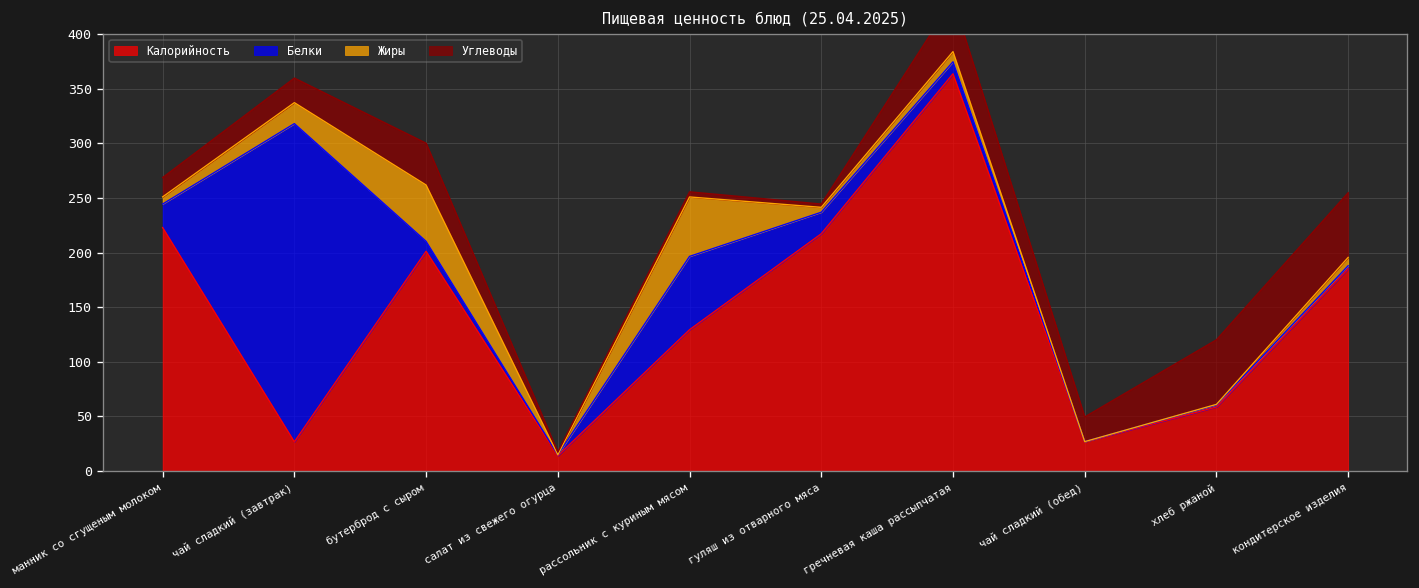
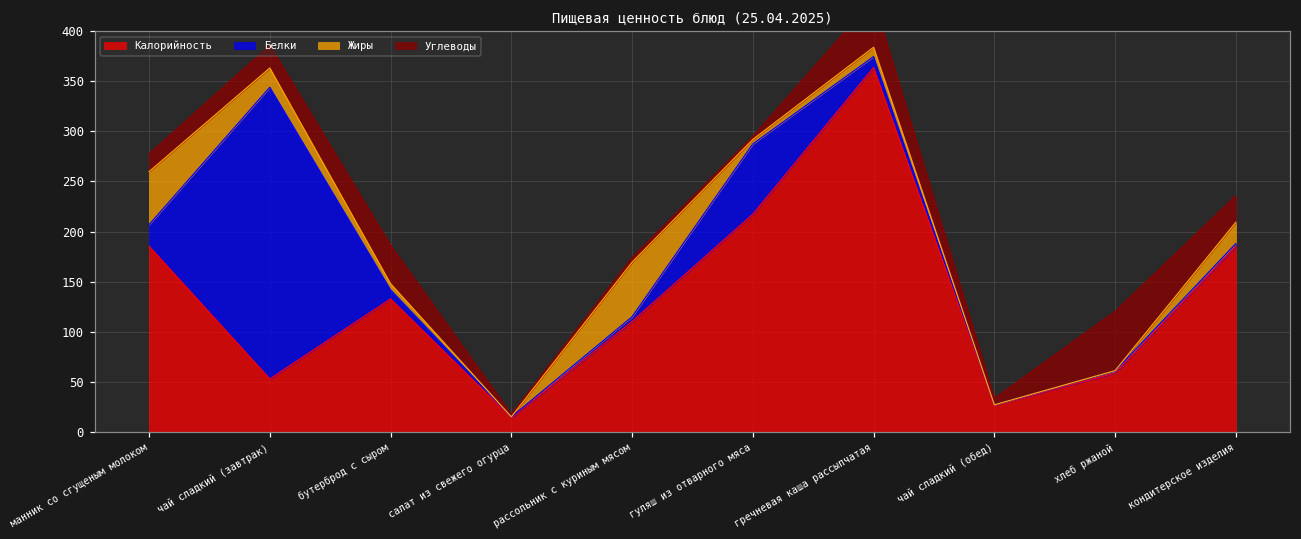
Калорийность, манник со сгущеным молоком: 220 -> 190
Жиры, манник со сгущеным молоком: 10 -> 50
Калорийность, чай сладкий (завтрак): 30 -> 50
Калорийность, бутерброд с сыром: 200 -> 130
Жиры, бутерброд с сыром: 50 -> 10
Калорийность, рассольник с куриным мясом: 130 -> 110
Белки, рассольник с куриным мясом: 70 -> 0
Белки, гуляш из отварного мяса: 20 -> 70
Углеводы, чай сладкий (обед): 20 -> 10
Жиры, кондитерское изделия: 10 -> 20
Углеводы, кондитерское изделия: 60 -> 30
